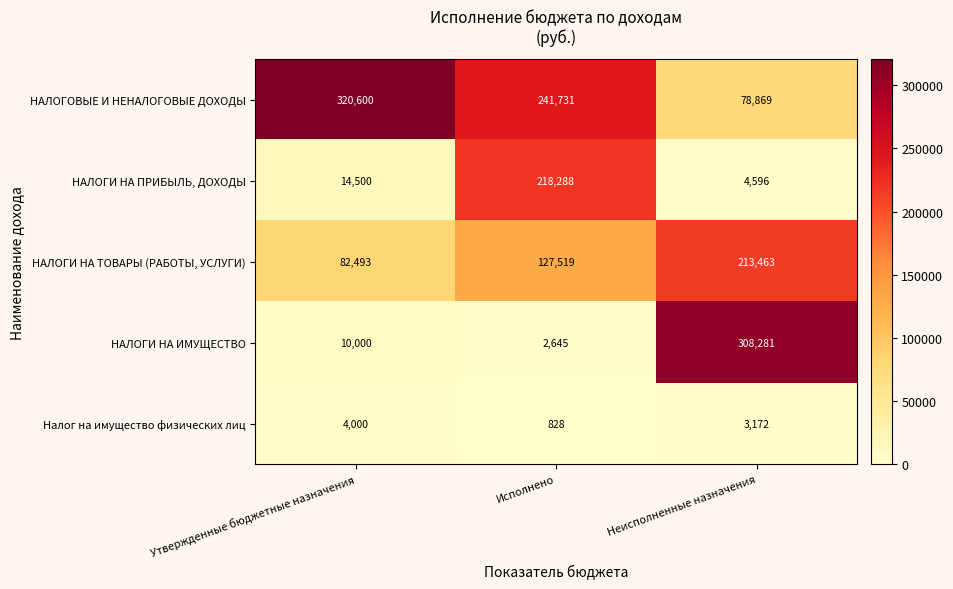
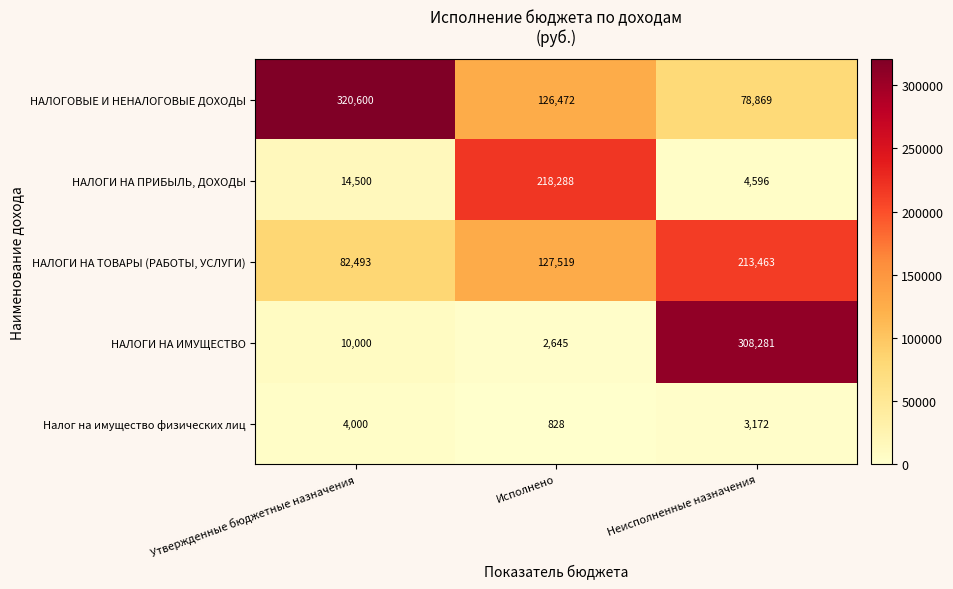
НАЛОГОВЫЕ И НЕНАЛОГОВЫЕ ДОХОДЫ, Исполнено: 241,731 -> 126,472
